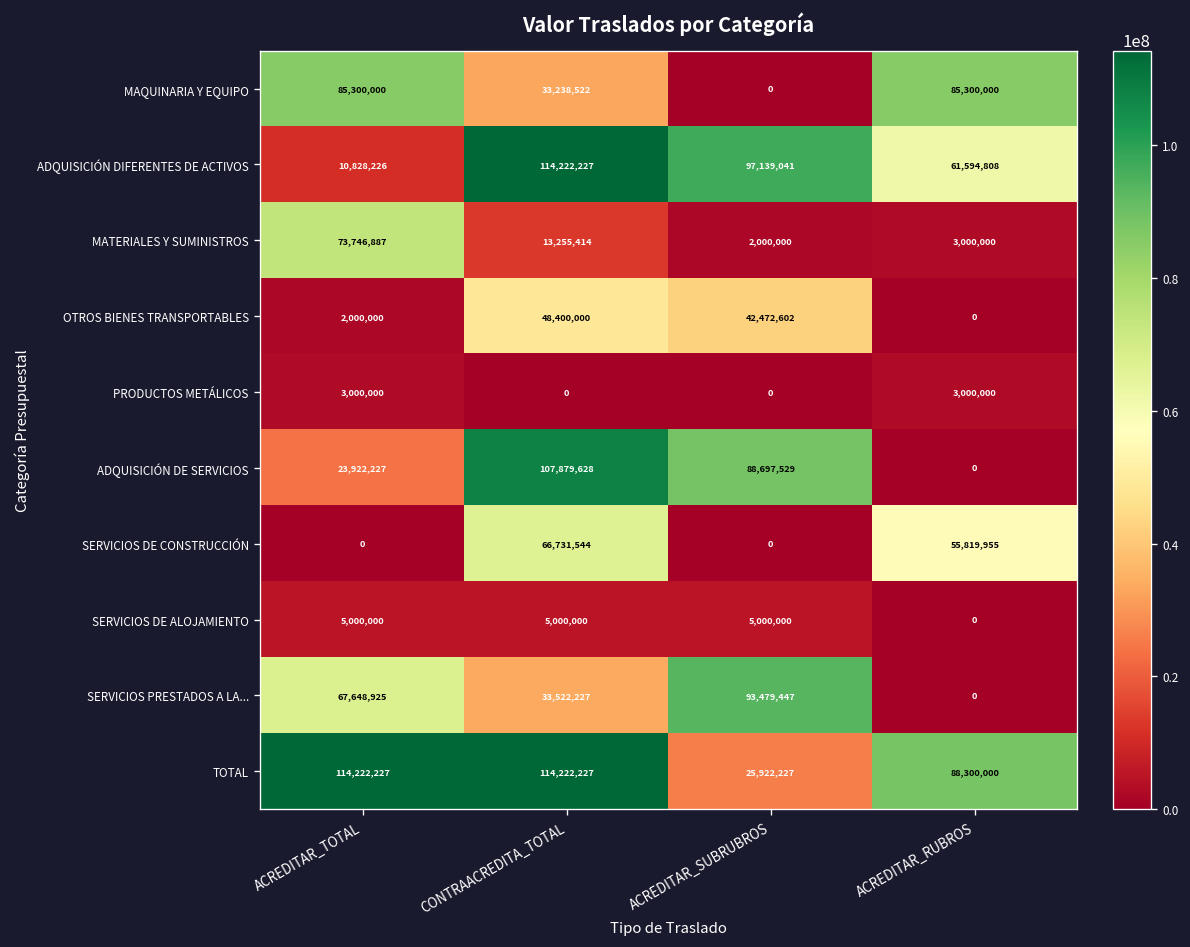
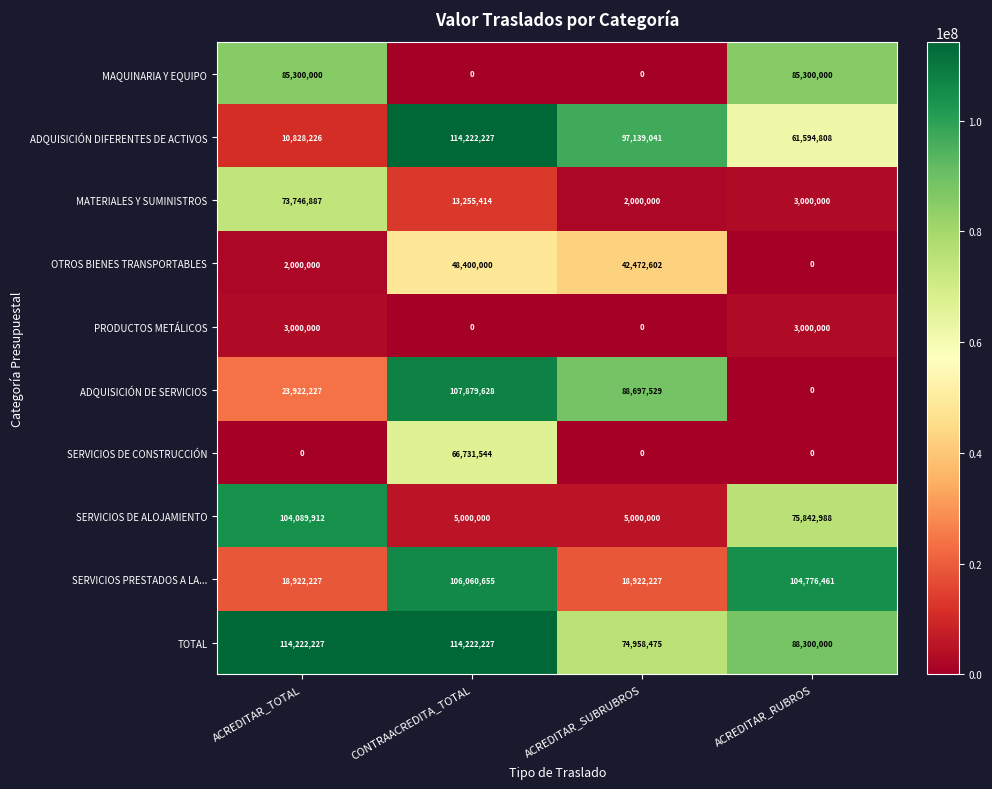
MAQUINARIA Y EQUIPO, CONTRAACREDITA_TOTAL: 33,238,522 -> 0
SERVICIOS DE CONSTRUCCIÓN, ACREDITAR_RUBROS: 55,819,955 -> 0
SERVICIOS DE ALOJAMIENTO, ACREDITAR_TOTAL: 5,000,000 -> 104,089,912
SERVICIOS DE ALOJAMIENTO, ACREDITAR_RUBROS: 0 -> 75,842,988
SERVICIOS PRESTADOS A LA..., ACREDITAR_TOTAL: 67,648,925 -> 18,922,227
SERVICIOS PRESTADOS A LA..., CONTRAACREDITA_TOTAL: 33,522,227 -> 106,060,655
SERVICIOS PRESTADOS A LA..., ACREDITAR_SUBRUBROS: 93,479,447 -> 18,922,227
SERVICIOS PRESTADOS A LA..., ACREDITAR_RUBROS: 0 -> 104,776,461
TOTAL, ACREDITAR_SUBRUBROS: 25,922,227 -> 74,958,475
